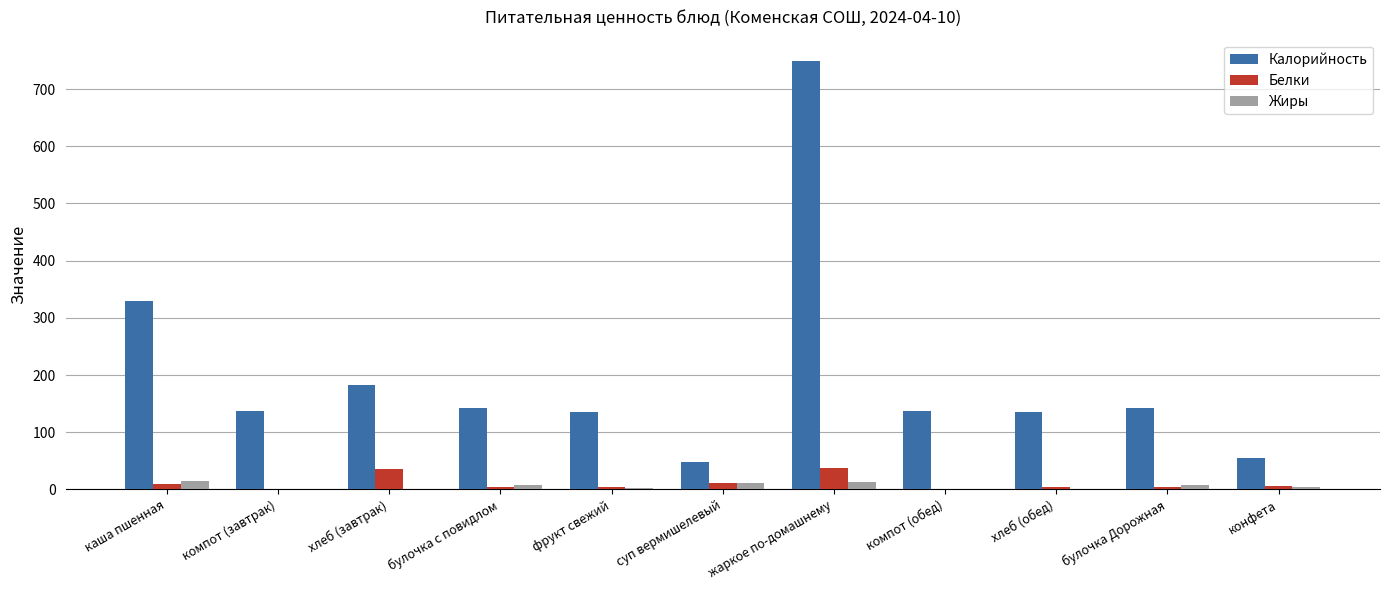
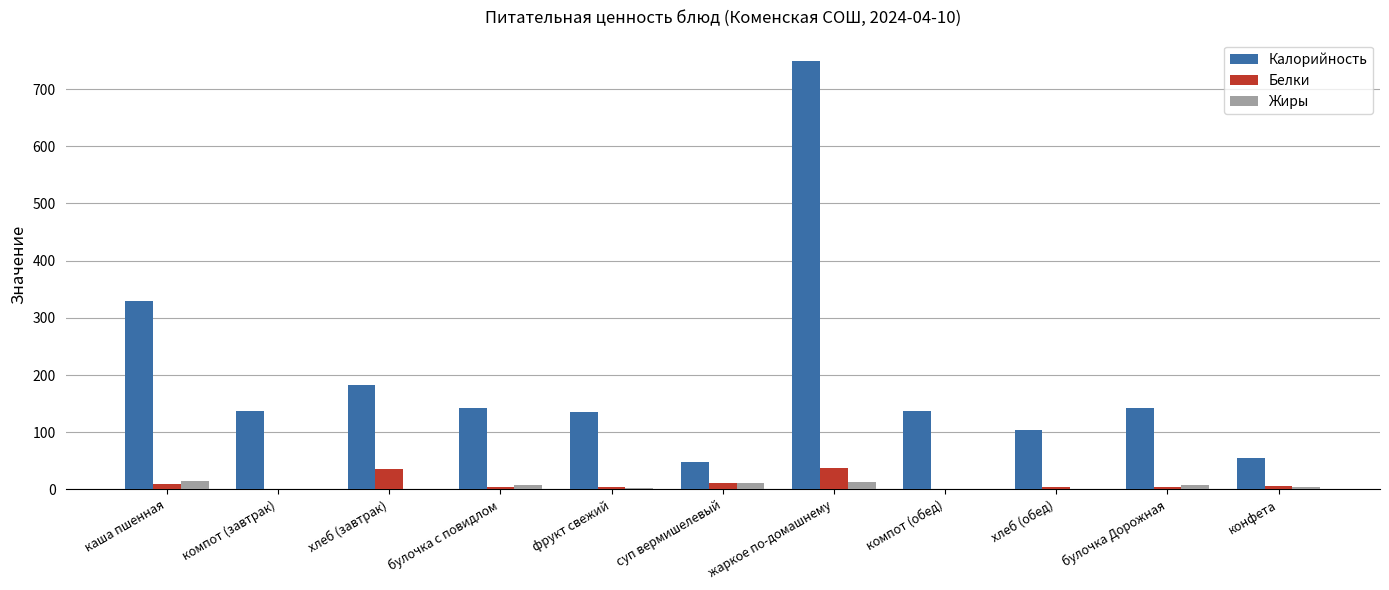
Калорийность, хлеб (обед): 140 -> 100
